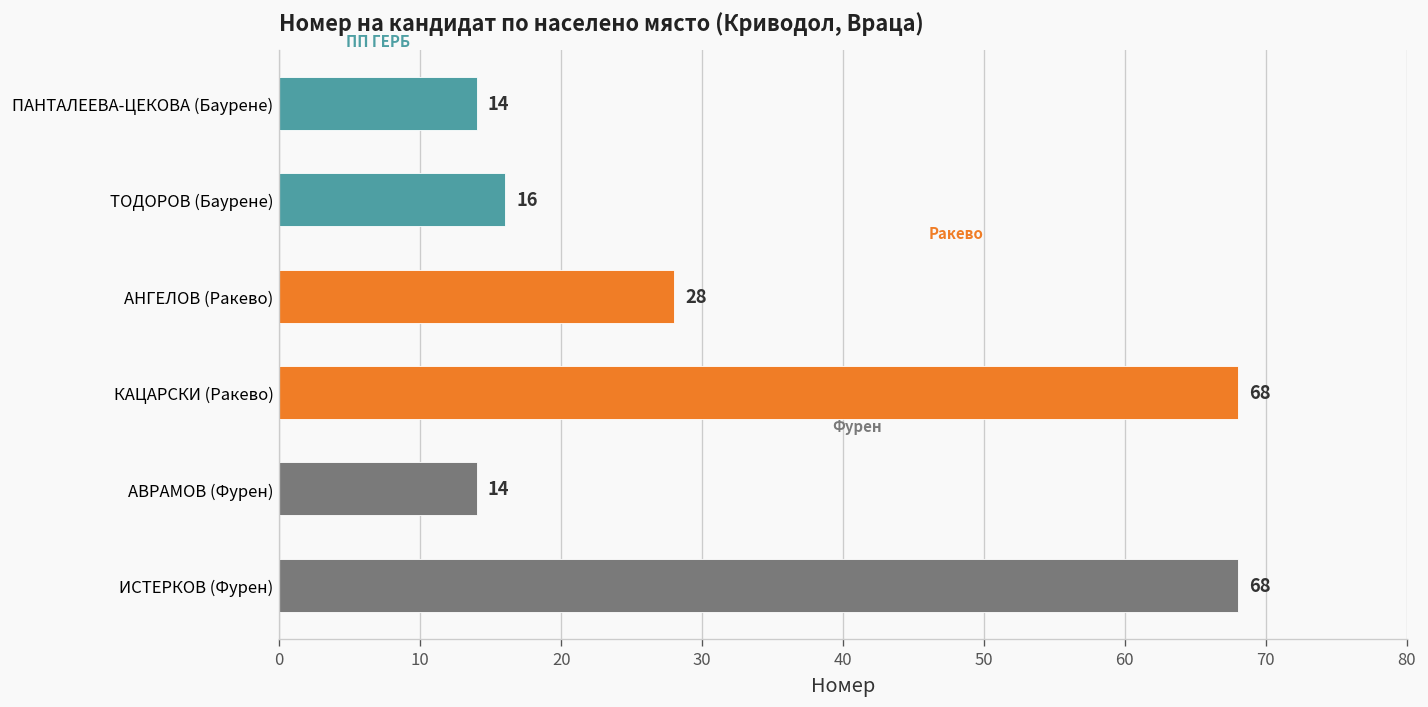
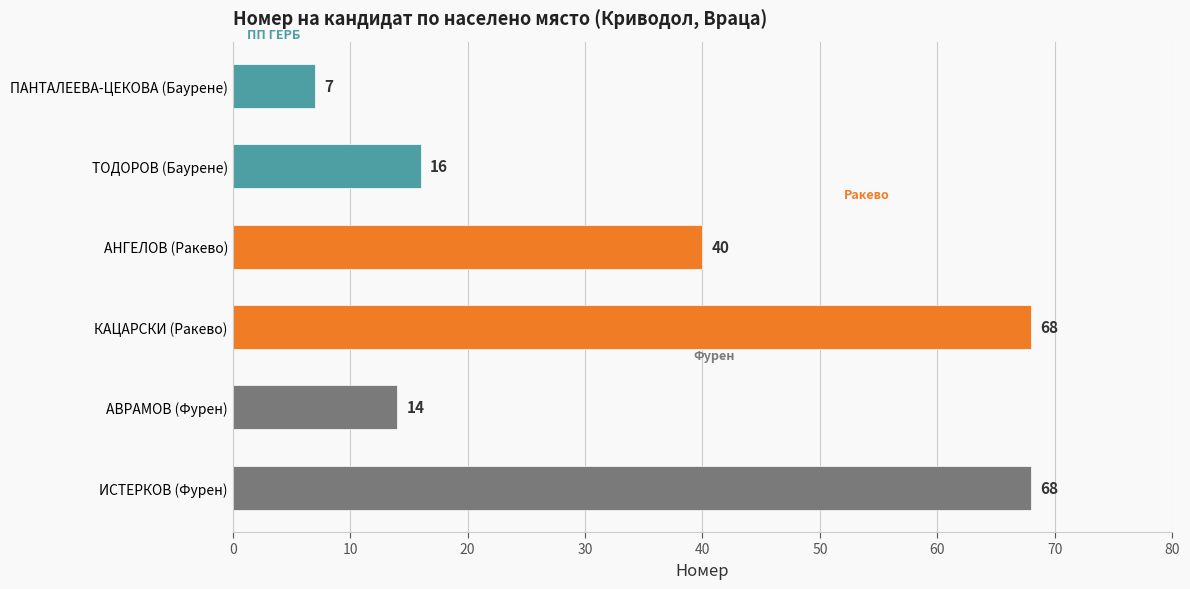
ПАНТАЛЕЕВА-ЦЕКОВА (Баурене): 14 -> 7
АНГЕЛОВ (Ракево): 28 -> 40
